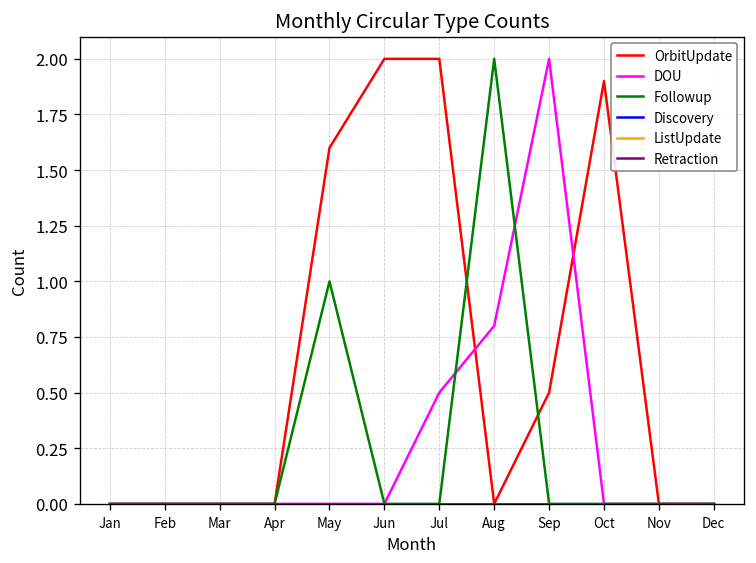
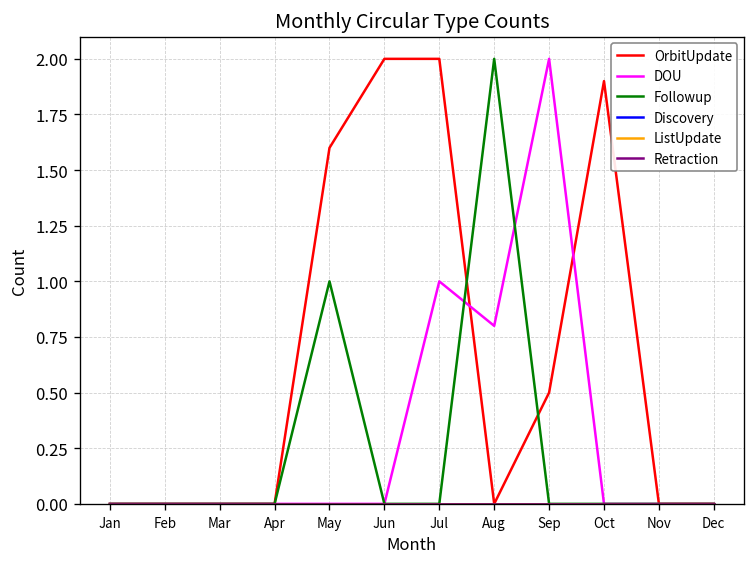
DOU, Jul: 0.5 -> 1.0
